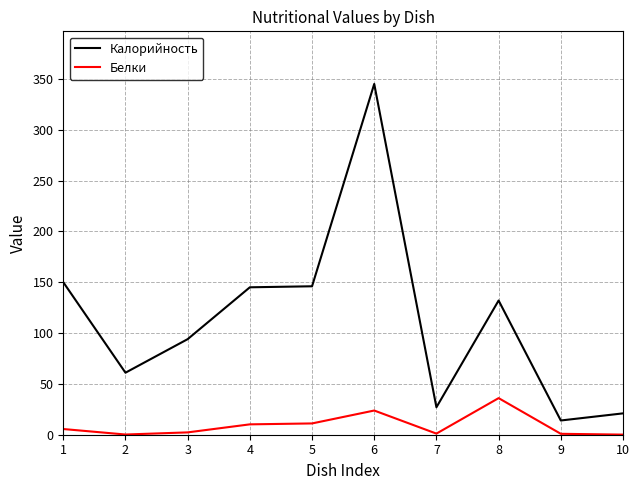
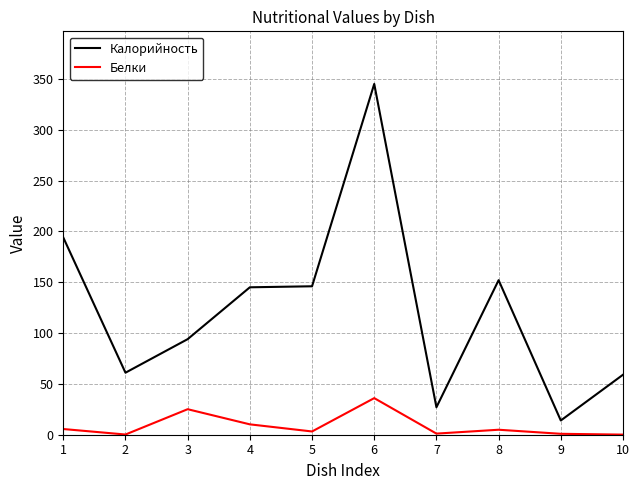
Калорийность, 1: 150 -> 194
Белки, 3: 2 -> 25
Белки, 5: 11 -> 3
Белки, 6: 24 -> 36
Калорийность, 8: 132 -> 152
Белки, 8: 36 -> 5
Калорийность, 10: 21 -> 59
